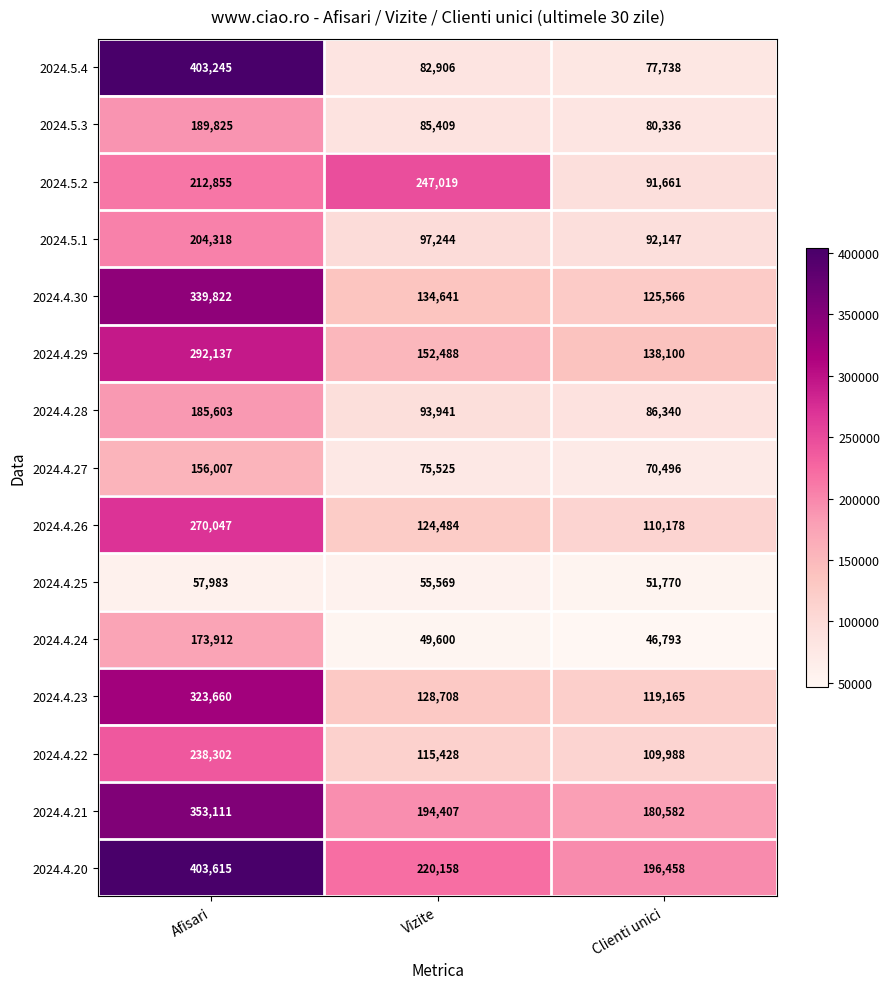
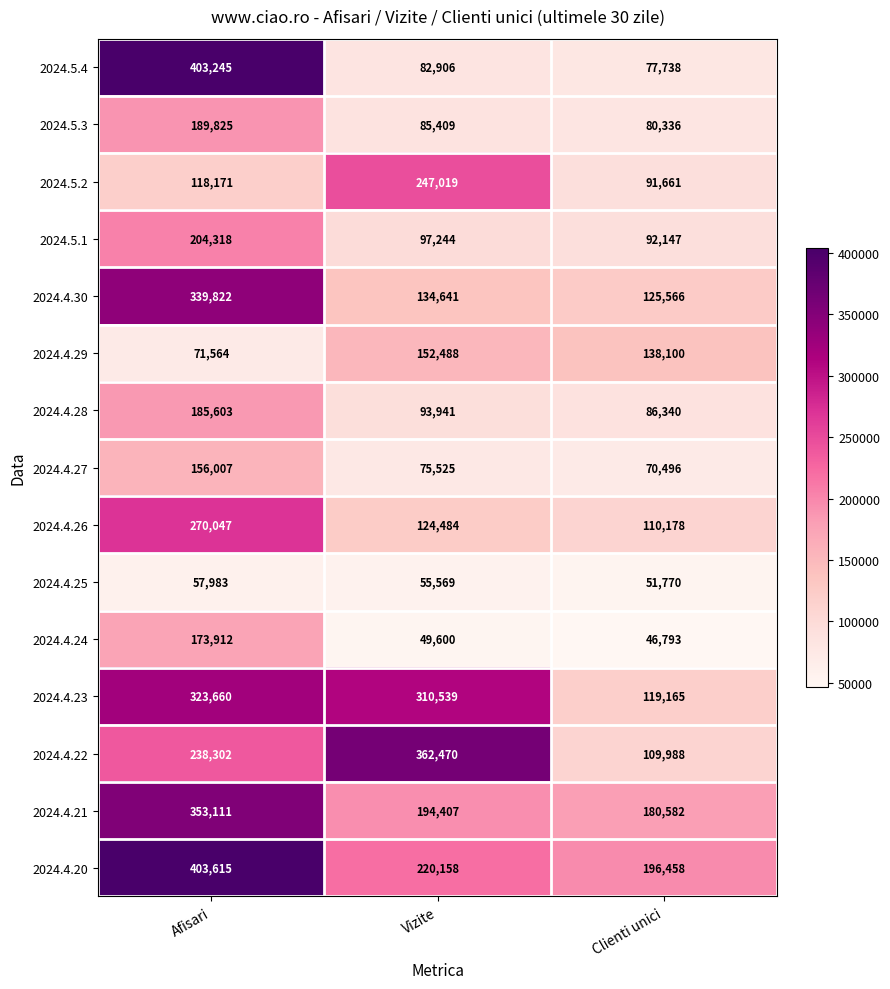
2024.5.2, Afisari: 212,855 -> 118,171
2024.4.29, Afisari: 292,137 -> 71,564
2024.4.23, Vizite: 128,708 -> 310,539
2024.4.22, Vizite: 115,428 -> 362,470
